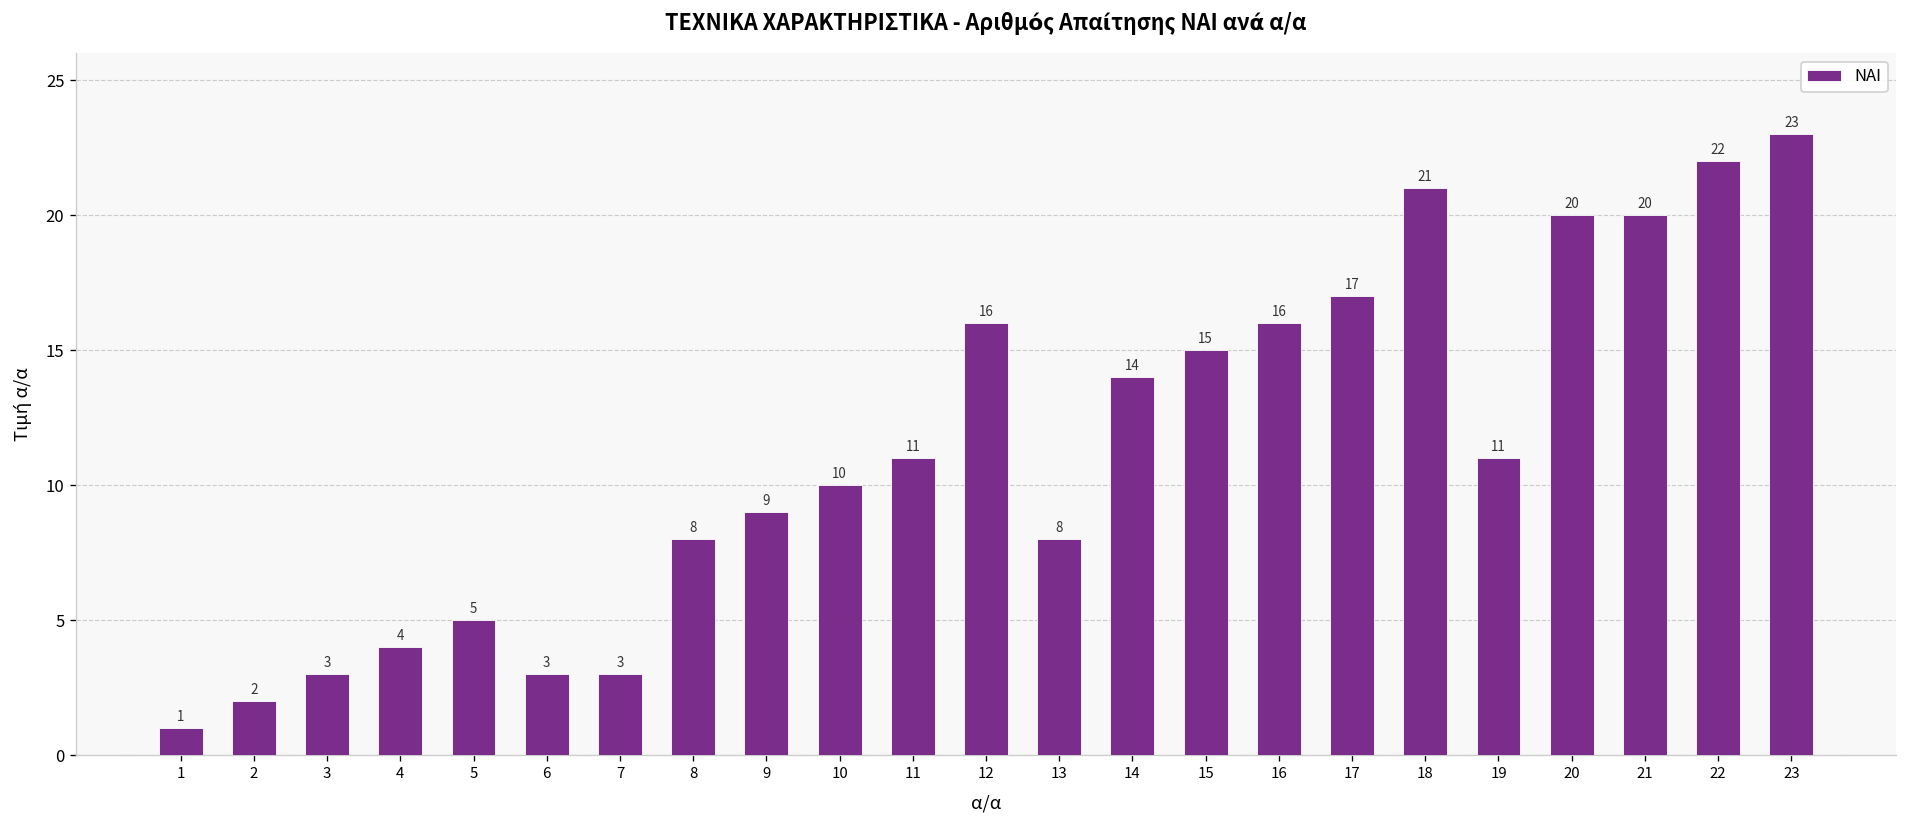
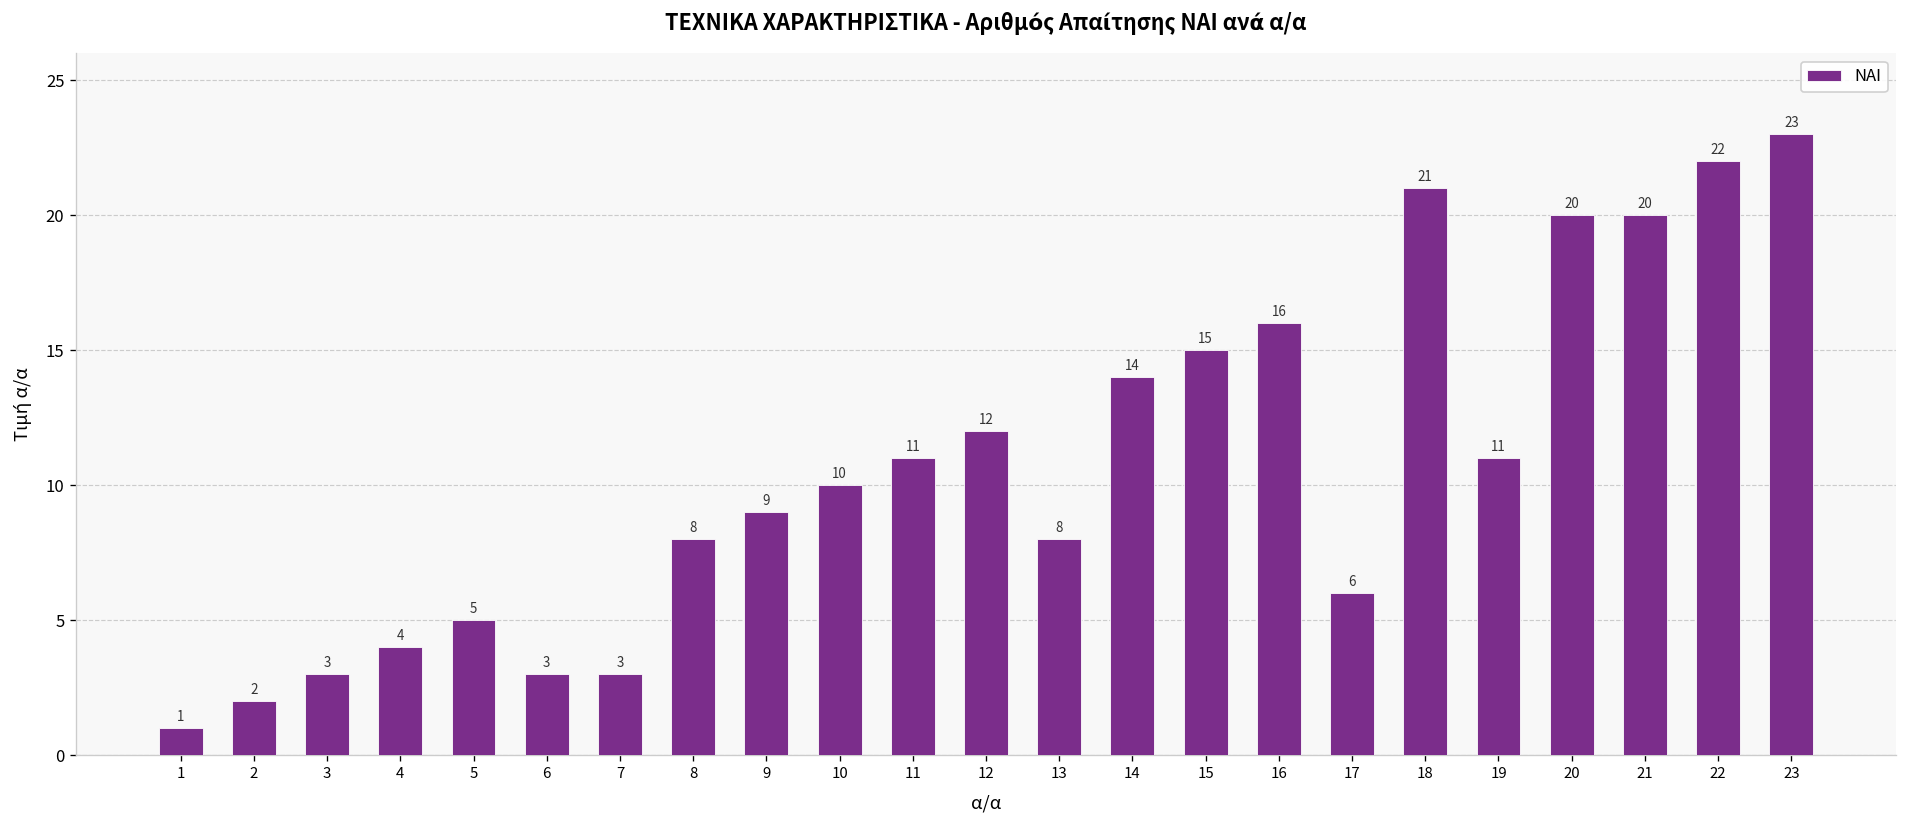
12: 16 -> 12
17: 17 -> 6
